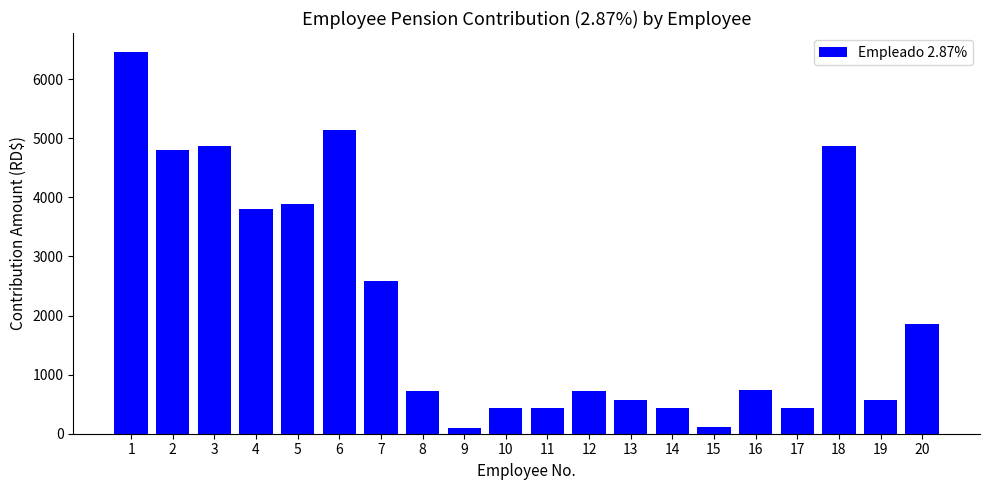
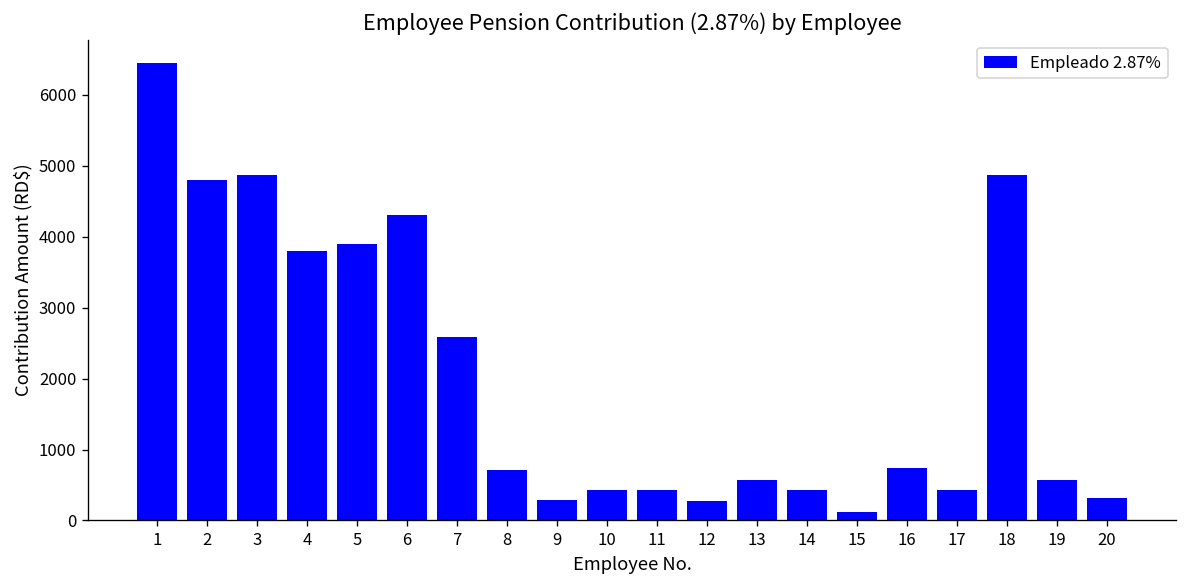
6: 5100 -> 4300
9: 100 -> 300
12: 700 -> 300
20: 1900 -> 300
